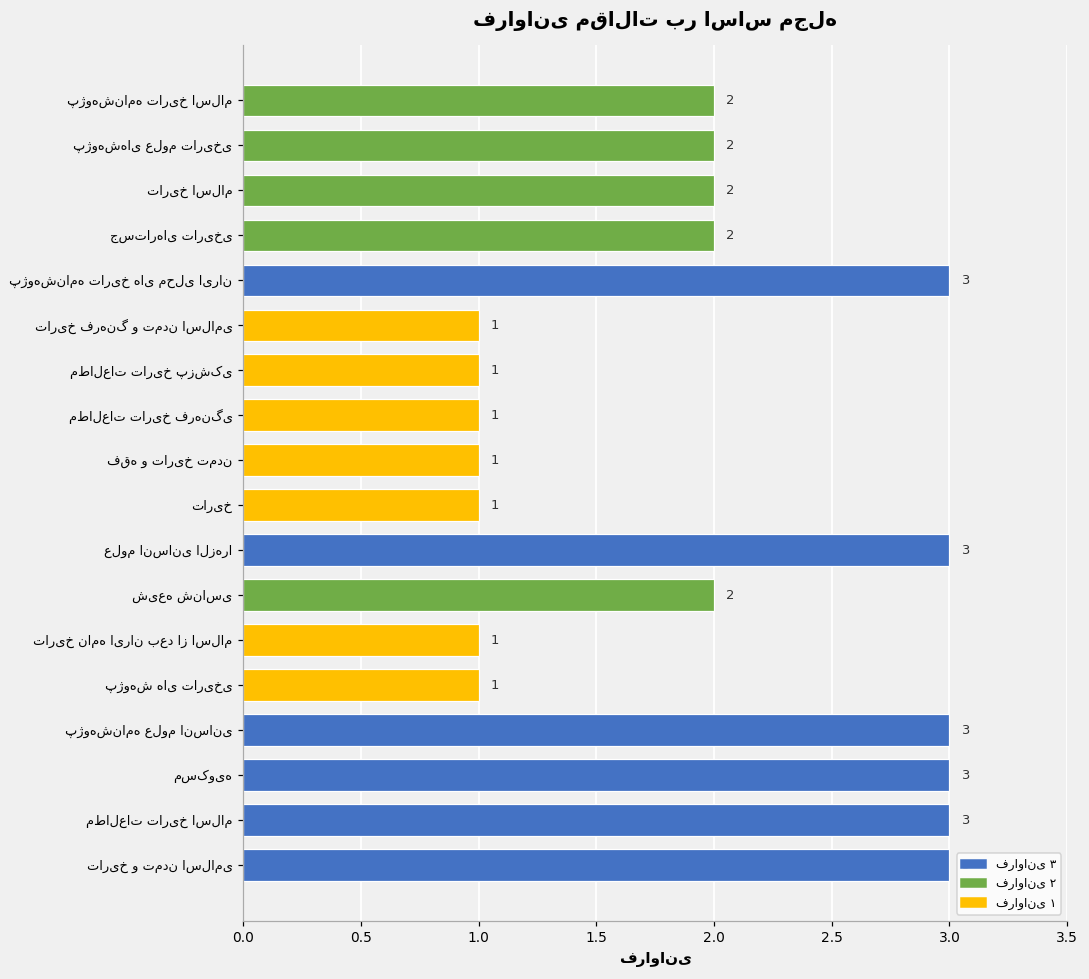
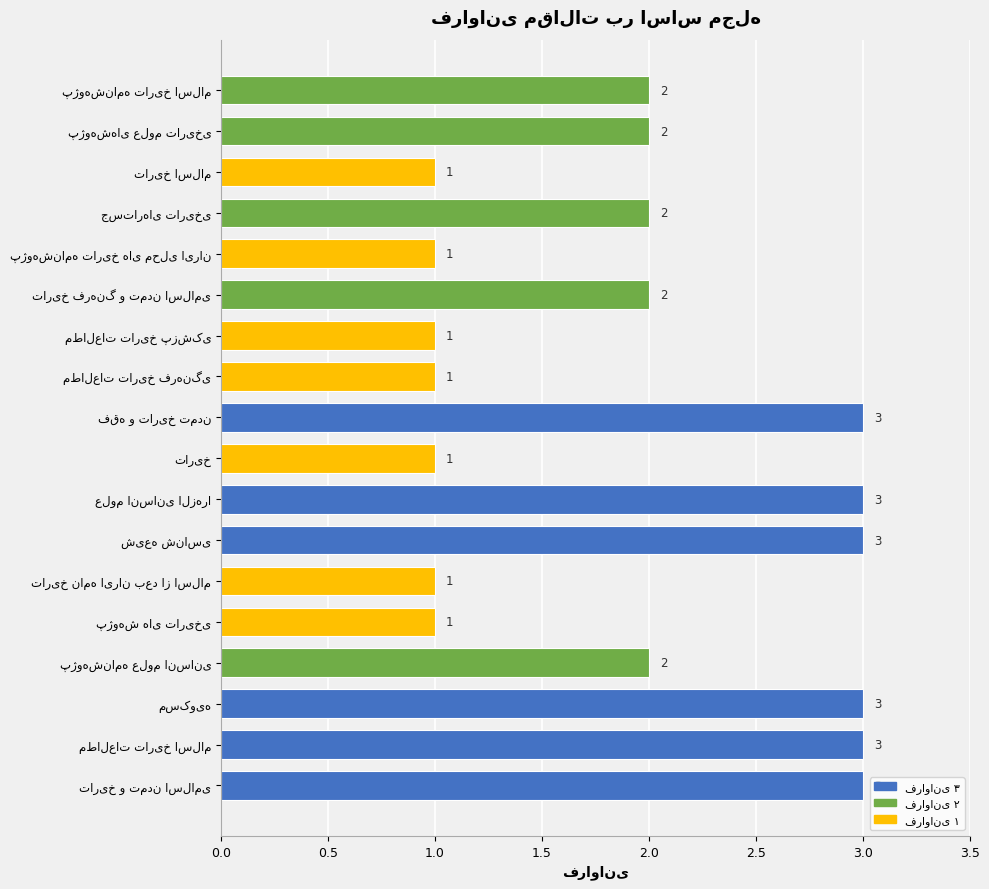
تاریخ اسلام: 2 -> 1
پژوهشنامه تاریخ های محلی ایران: 3 -> 1
تاریخ فرهنگ و تمدن اسلامی: 1 -> 2
فقه و تاریخ تمدن: 1 -> 3
شیعه شناسی: 2 -> 3
پژوهشنامه علوم انسانی: 3 -> 2
